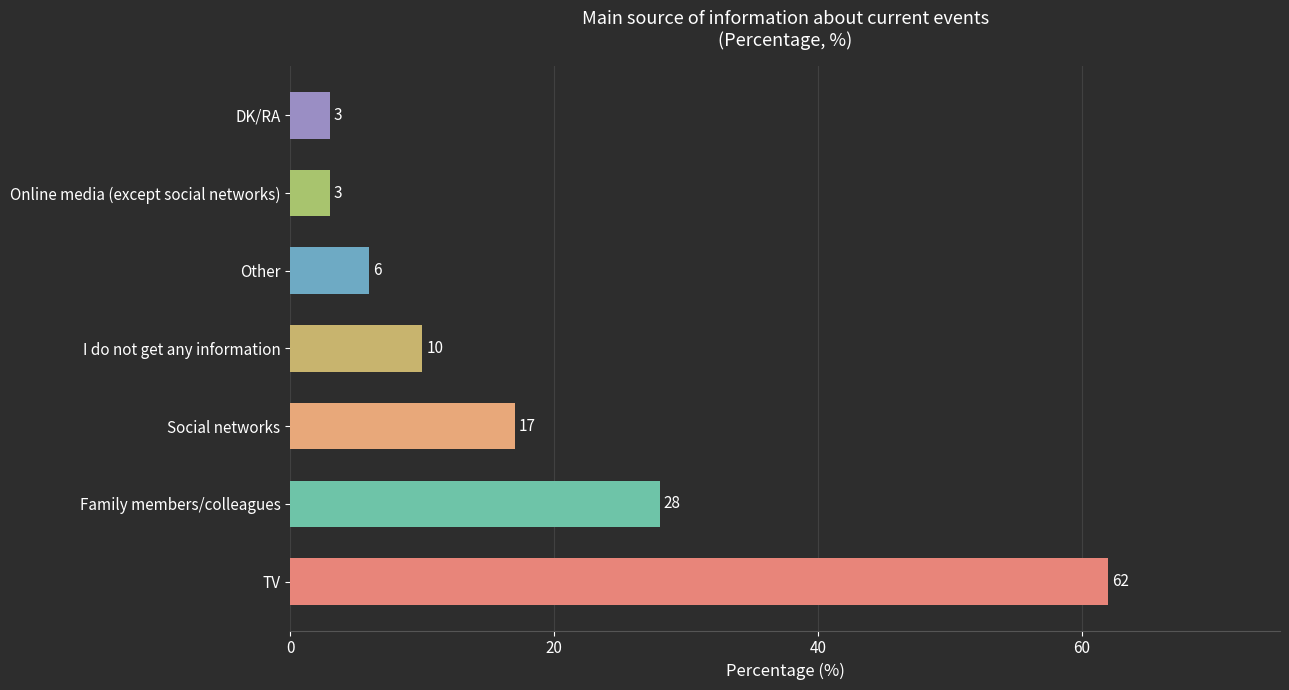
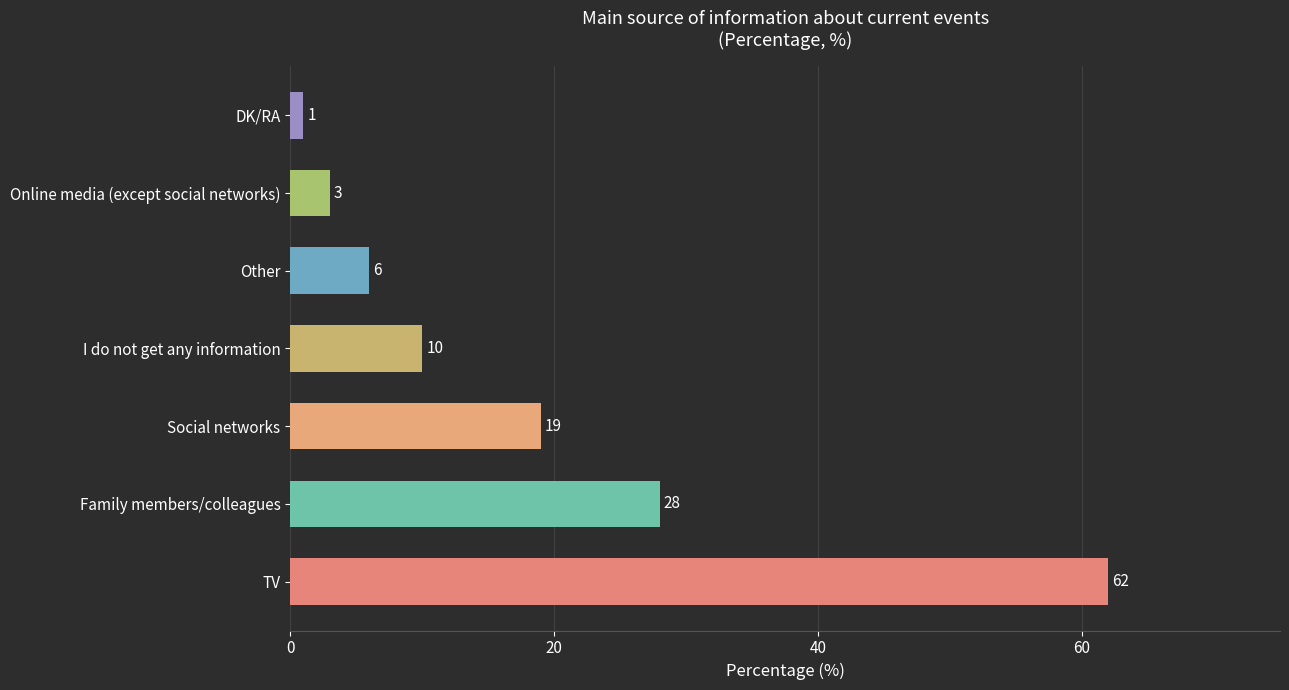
DK/RA: 3 -> 1
Social networks: 17 -> 19
